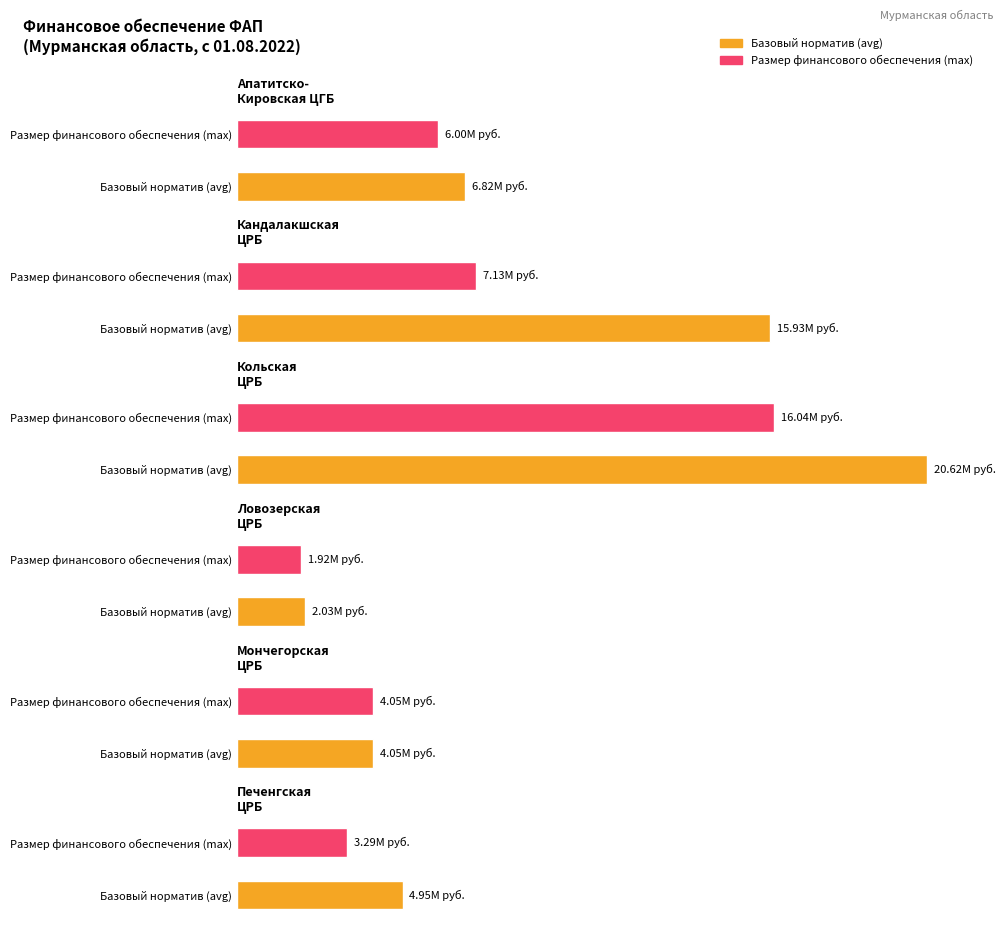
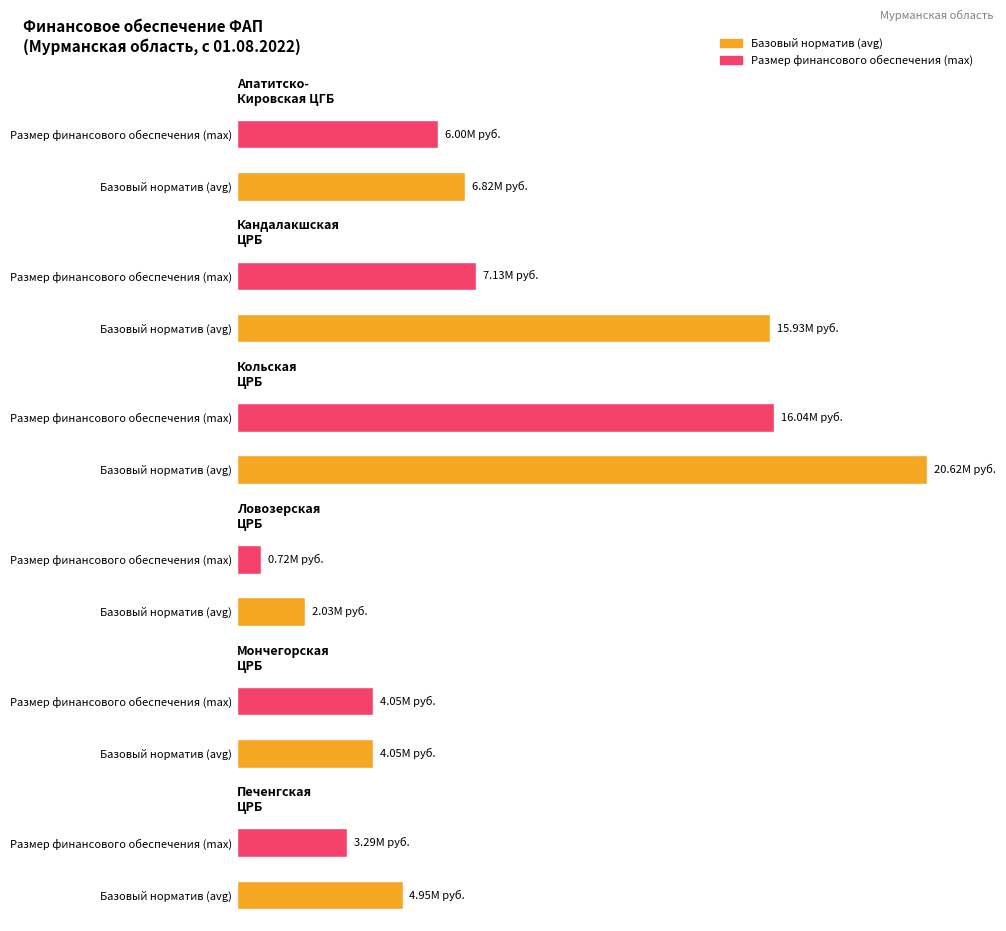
Ловозерская ЦРБ, Размер финансового обеспечения (max): 1.92M -> 0.72M
